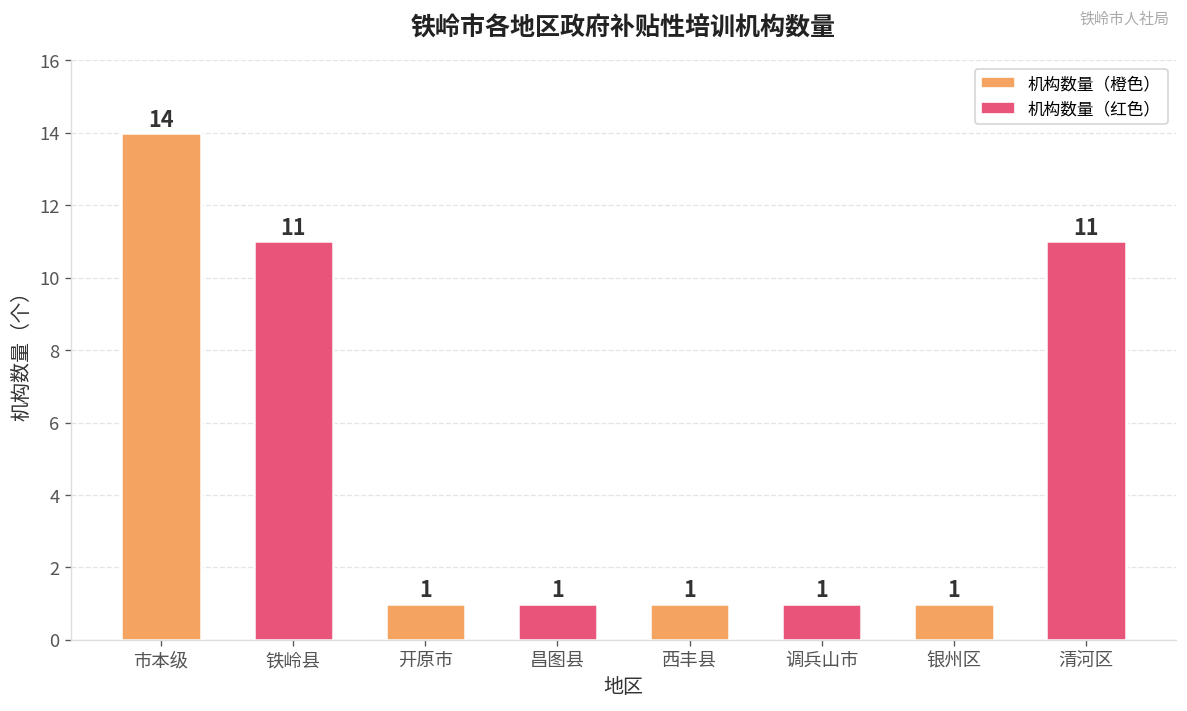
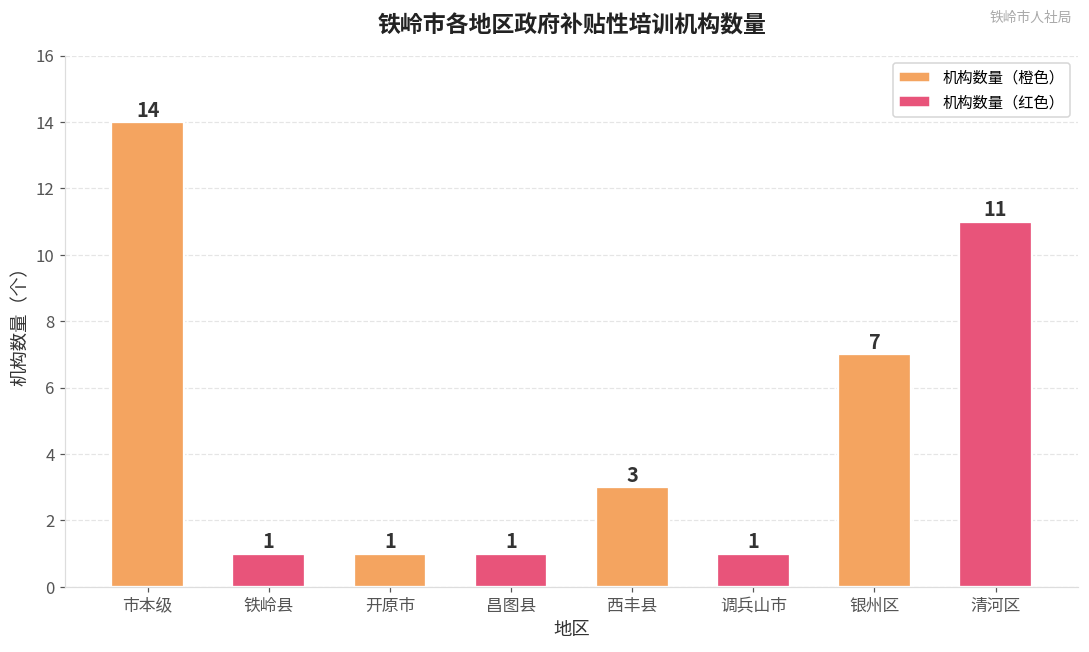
铁岭县: 11 -> 1
西丰县: 1 -> 3
银州区: 1 -> 7
